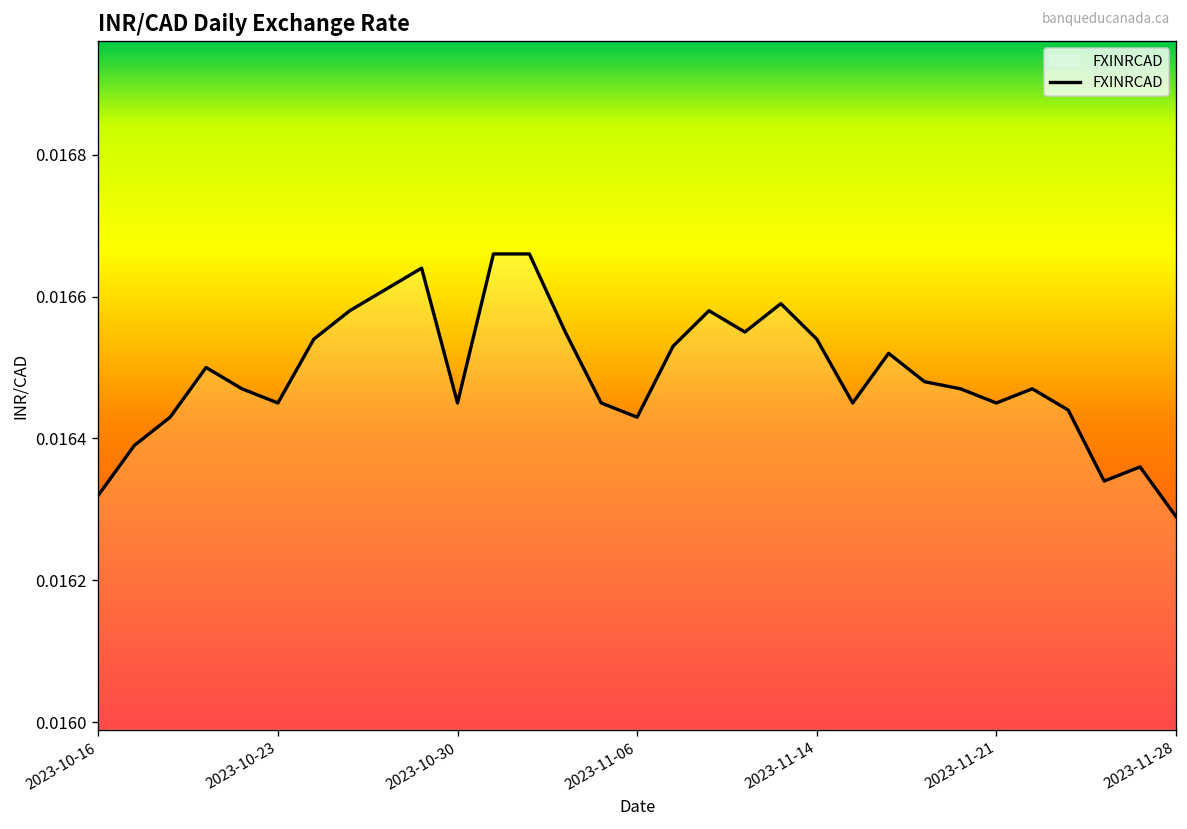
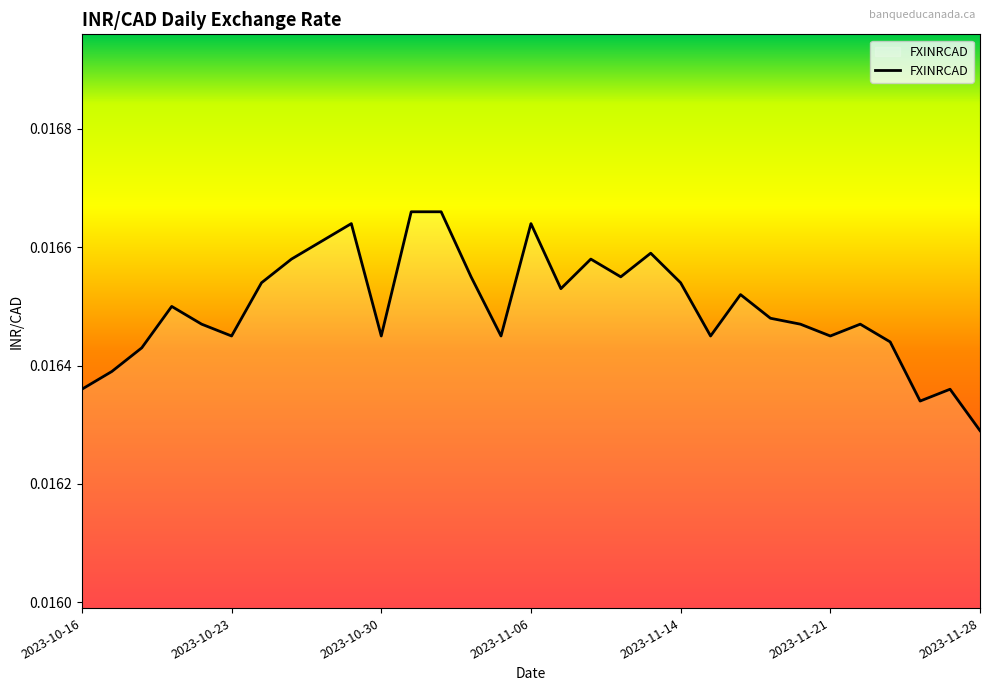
2023-10-16: 0.01632 -> 0.01636
2023-11-06: 0.01643 -> 0.01664
